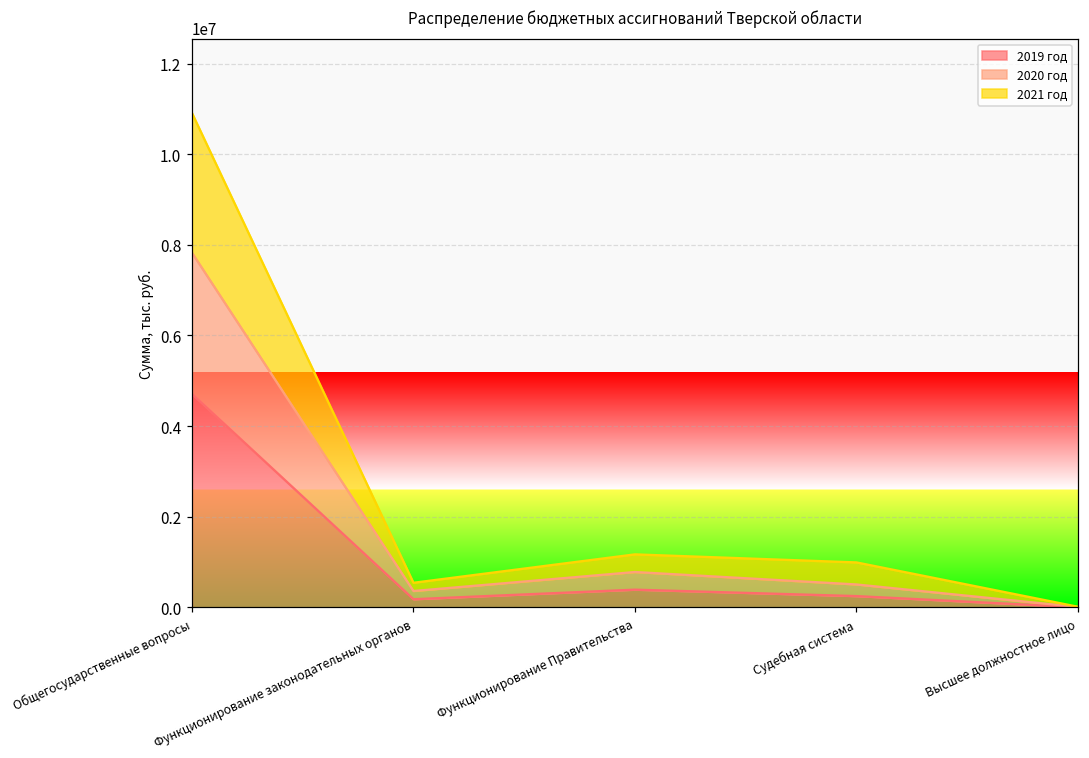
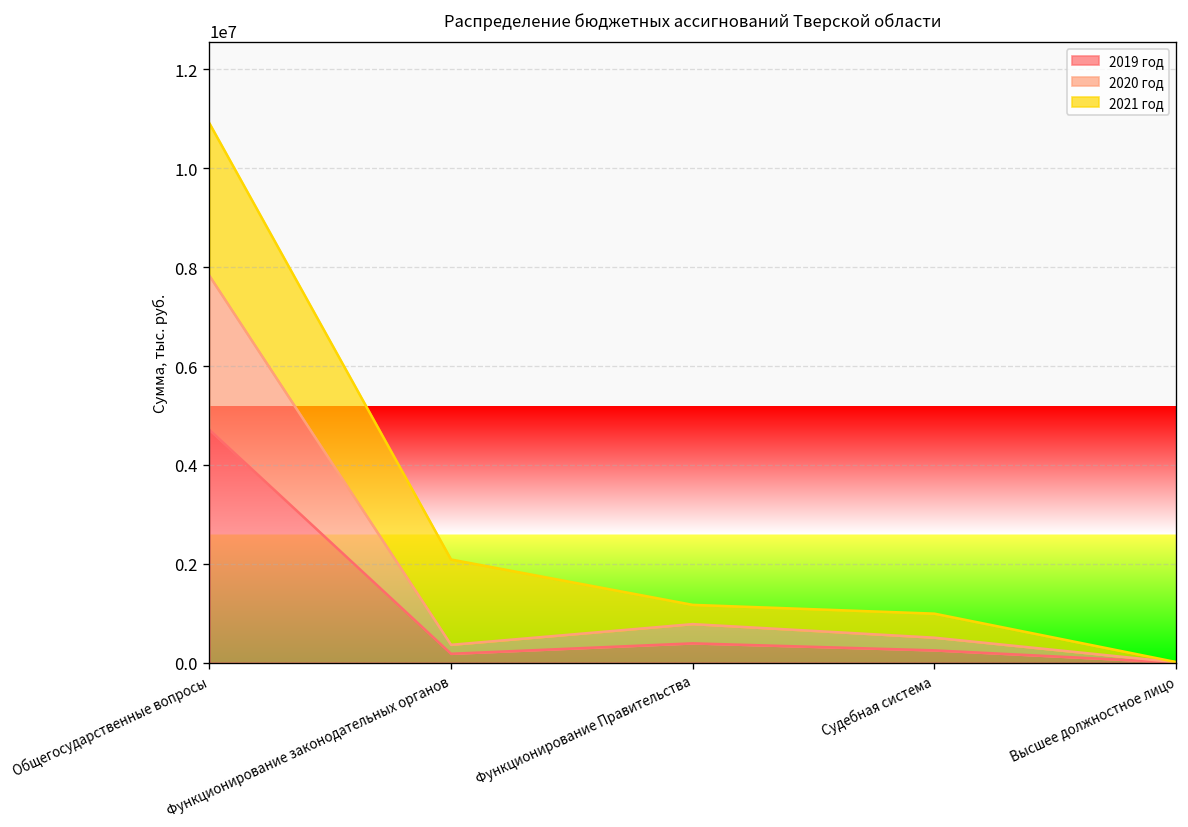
2021 год, Функционирование законодательных органов: 200000 -> 1700000
